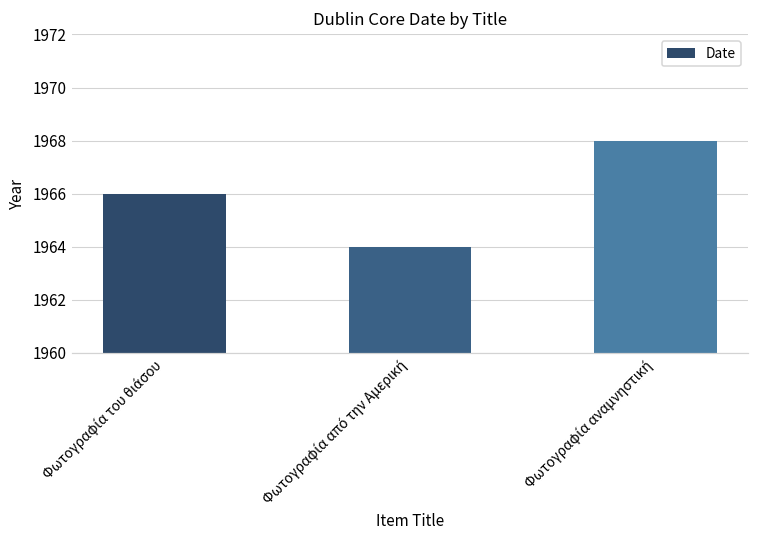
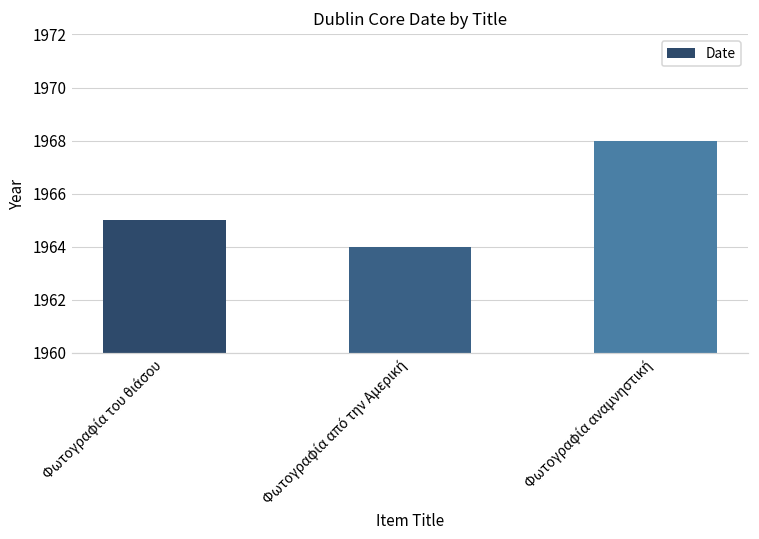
Φωτογραφία του θιάσου: 1966 -> 1965
